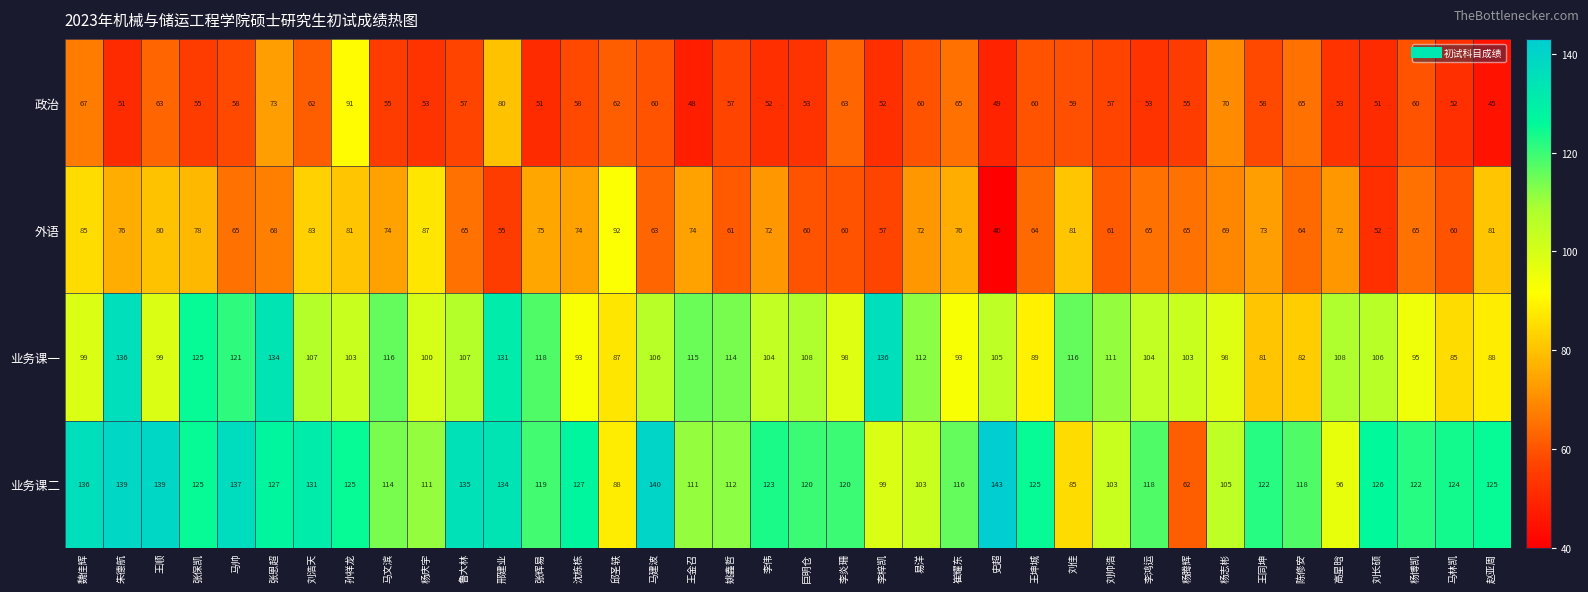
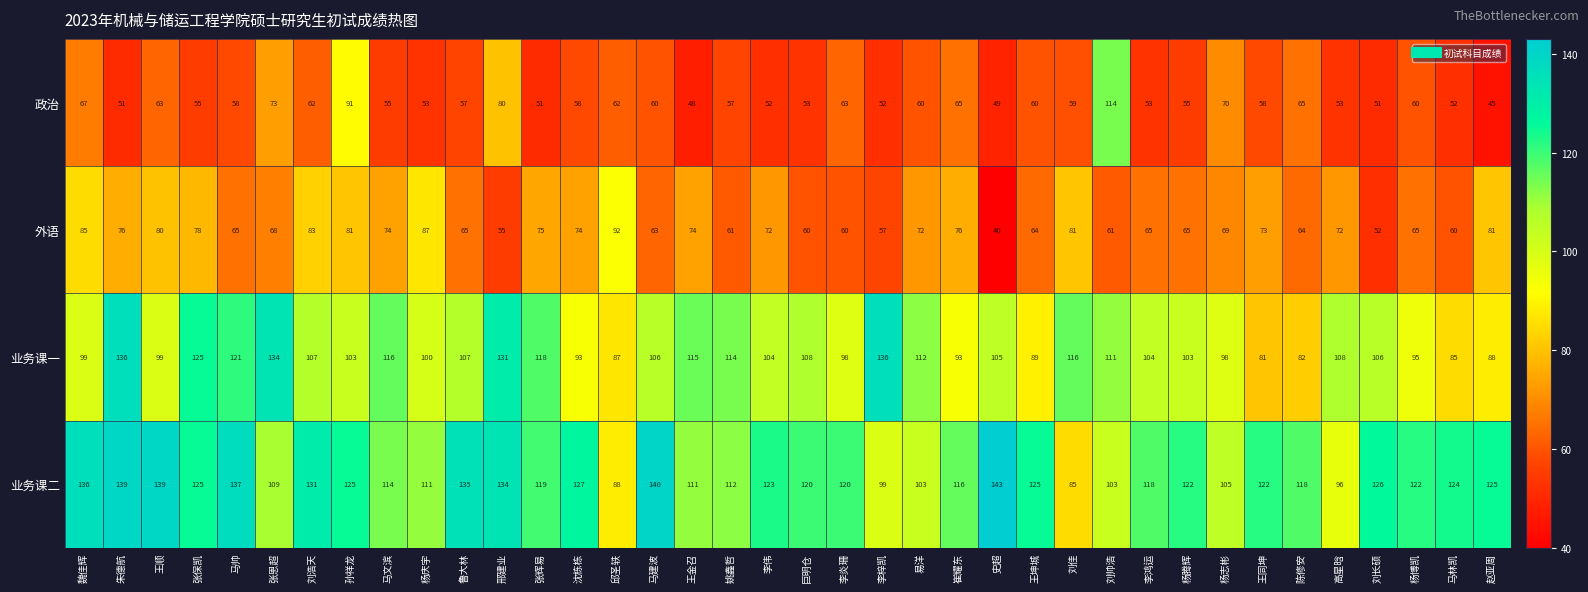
政治, 刘帅浩: 57 -> 114
业务课二, 张恩超: 127 -> 109
业务课二, 杨腾辉: 62 -> 122
